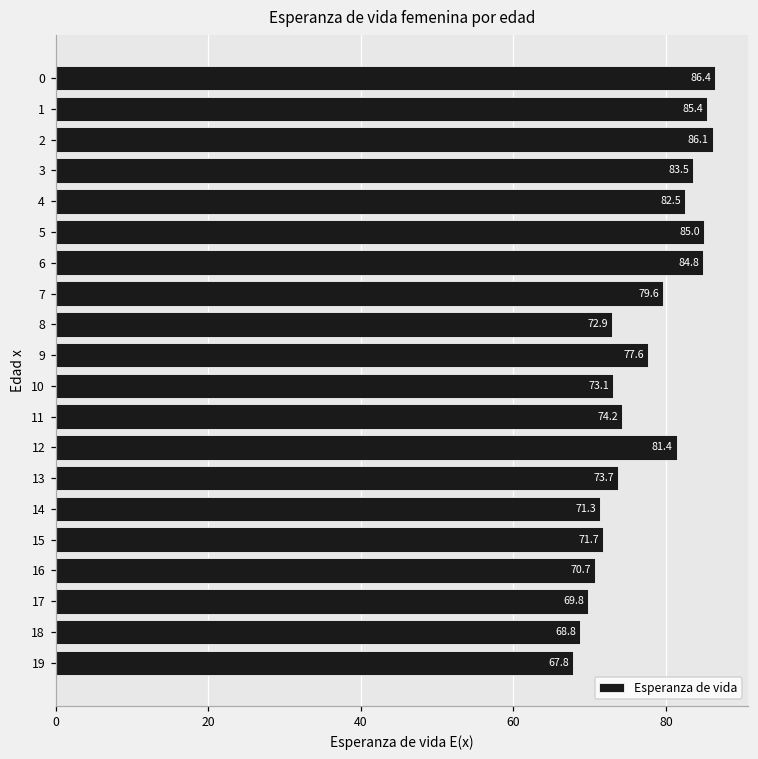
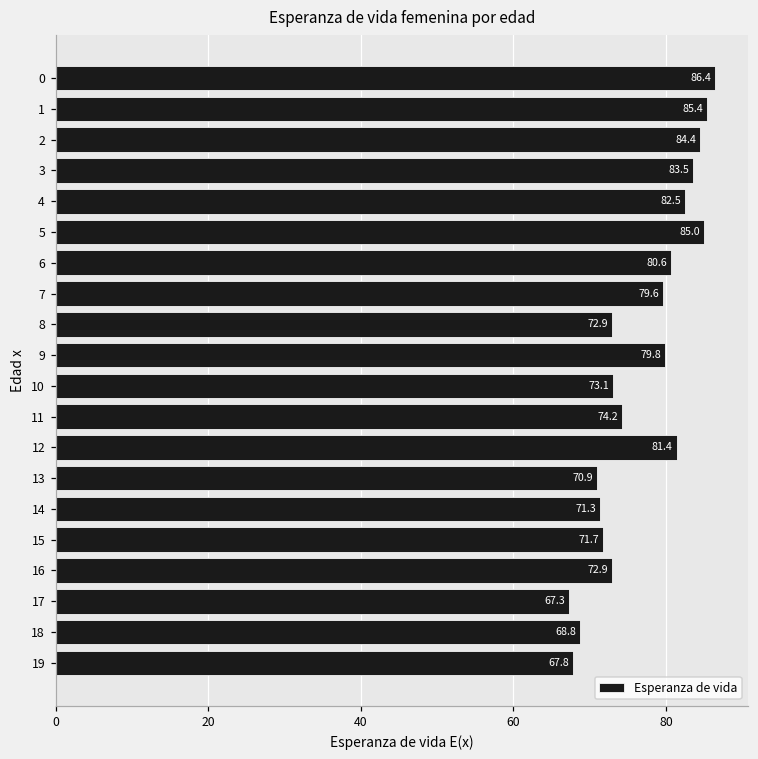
2: 86.1 -> 84.4
6: 84.8 -> 80.6
9: 77.6 -> 79.8
13: 73.7 -> 70.9
16: 70.7 -> 72.9
17: 69.8 -> 67.3
